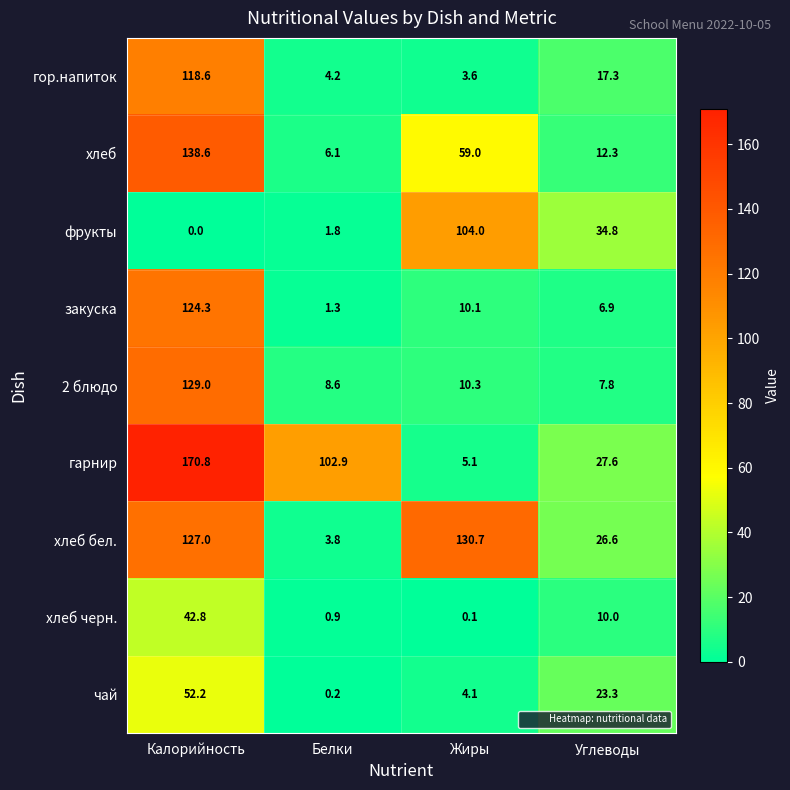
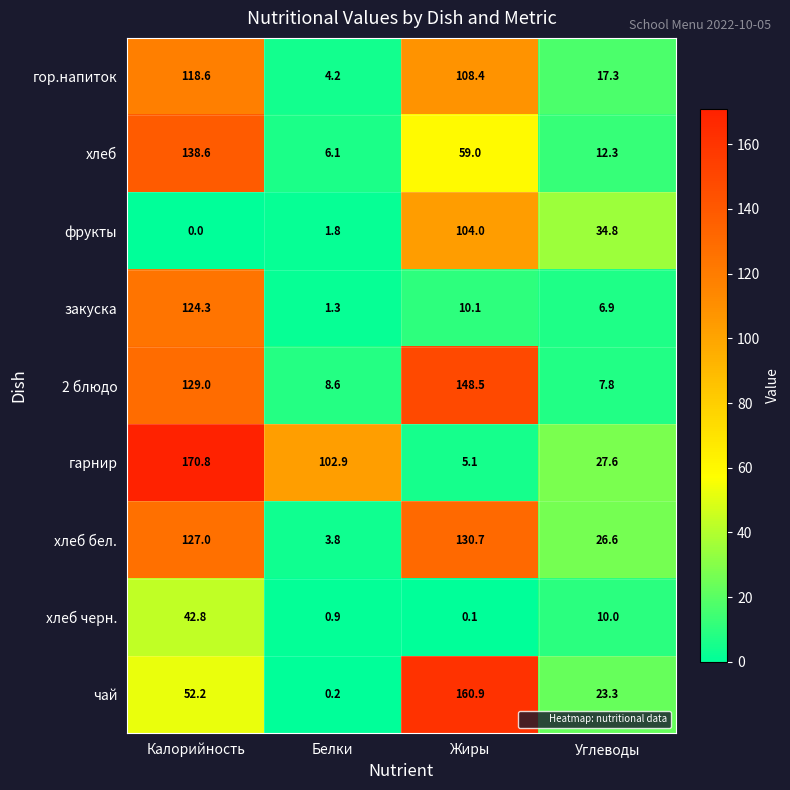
гор.напиток, Жиры: 3.6 -> 108.4
2 блюдо, Жиры: 10.3 -> 148.5
чай, Жиры: 4.1 -> 160.9
